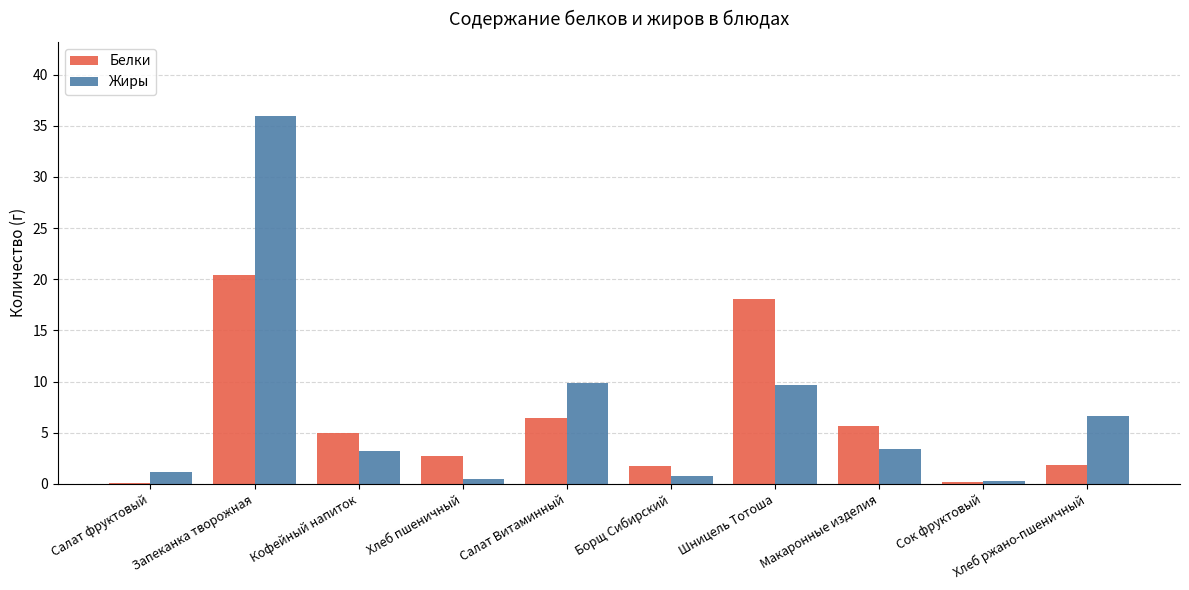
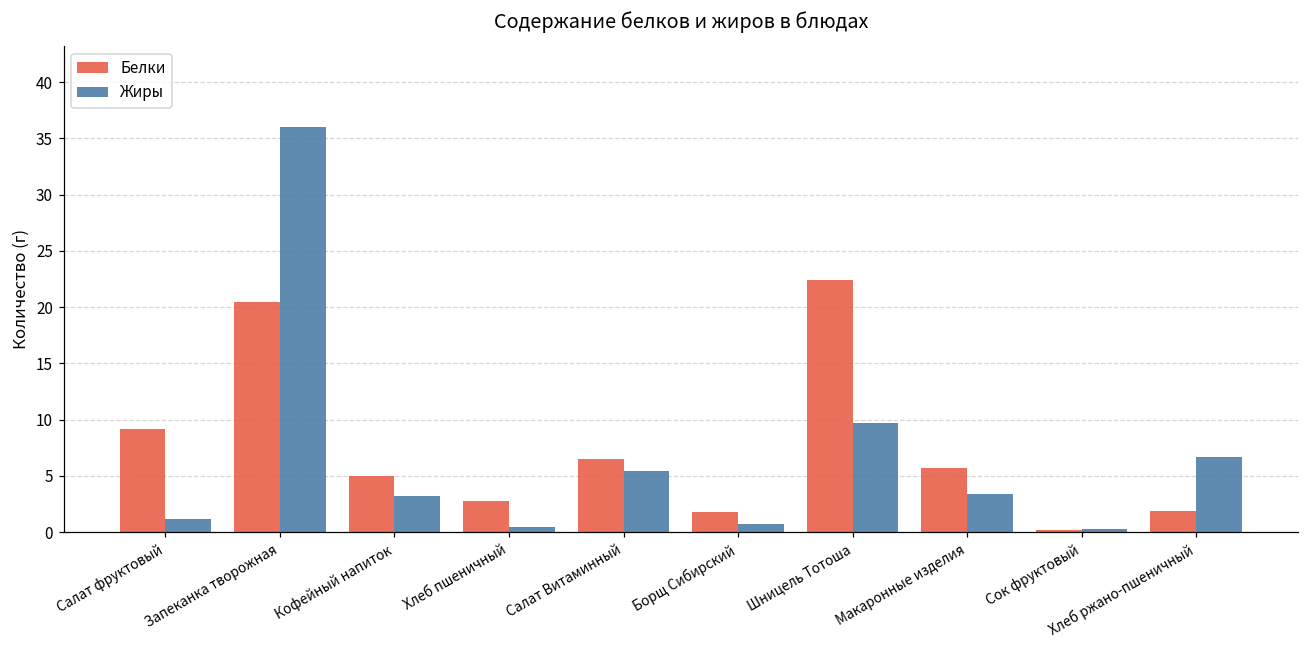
Белки, Салат фруктовый: 0.0 -> 9.2
Жиры, Салат Витаминный: 9.8 -> 5.4
Белки, Шницель Тотоша: 18.0 -> 22.5
